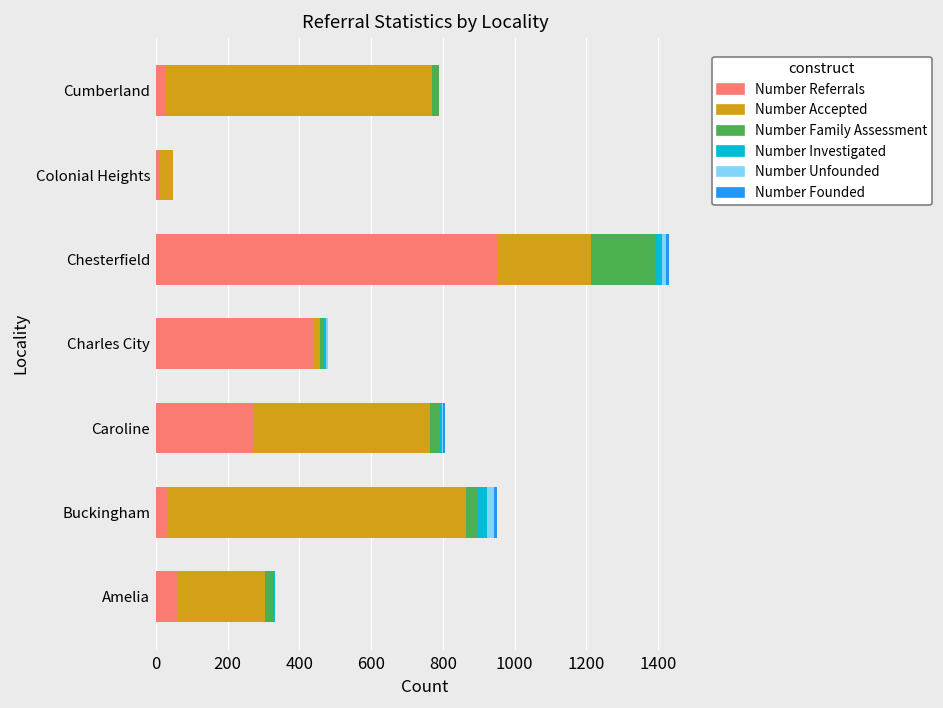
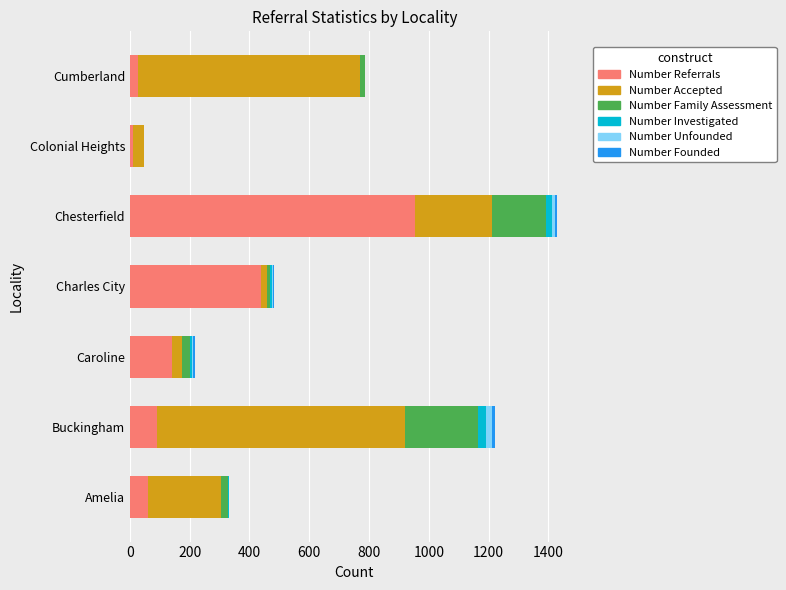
Number Referrals, Caroline: 270 -> 140
Number Accepted, Caroline: 490 -> 30
Number Referrals, Buckingham: 30 -> 90
Number Family Assessment, Buckingham: 30 -> 240
